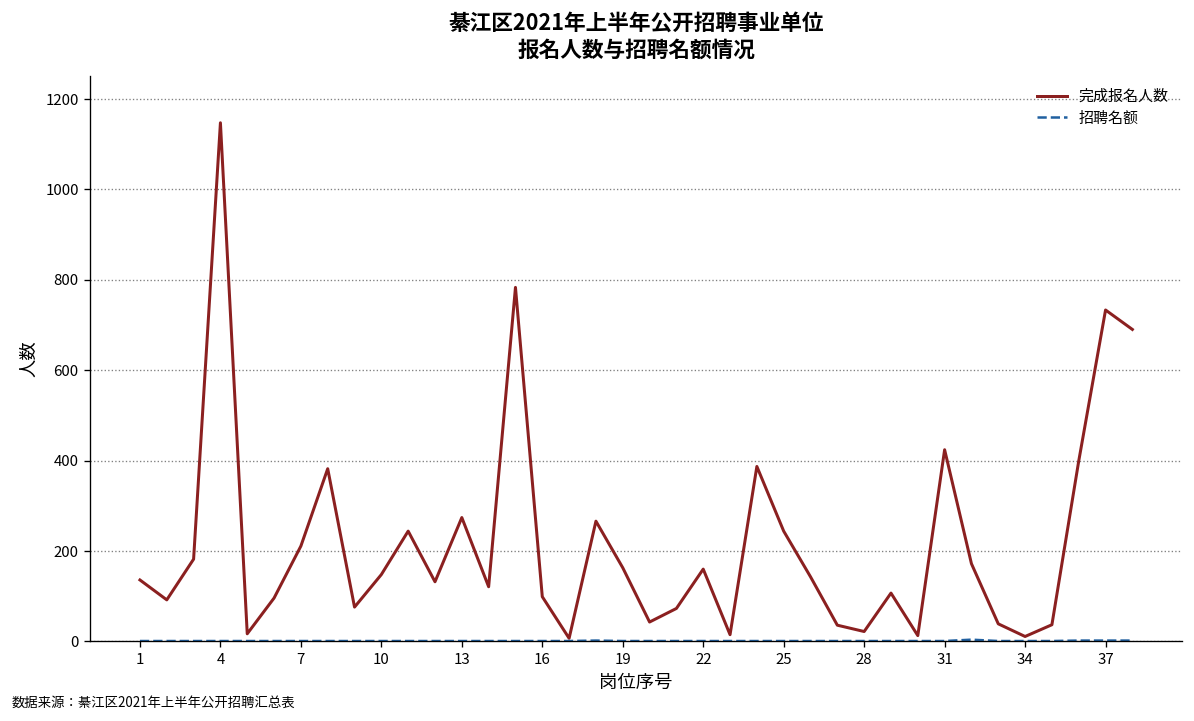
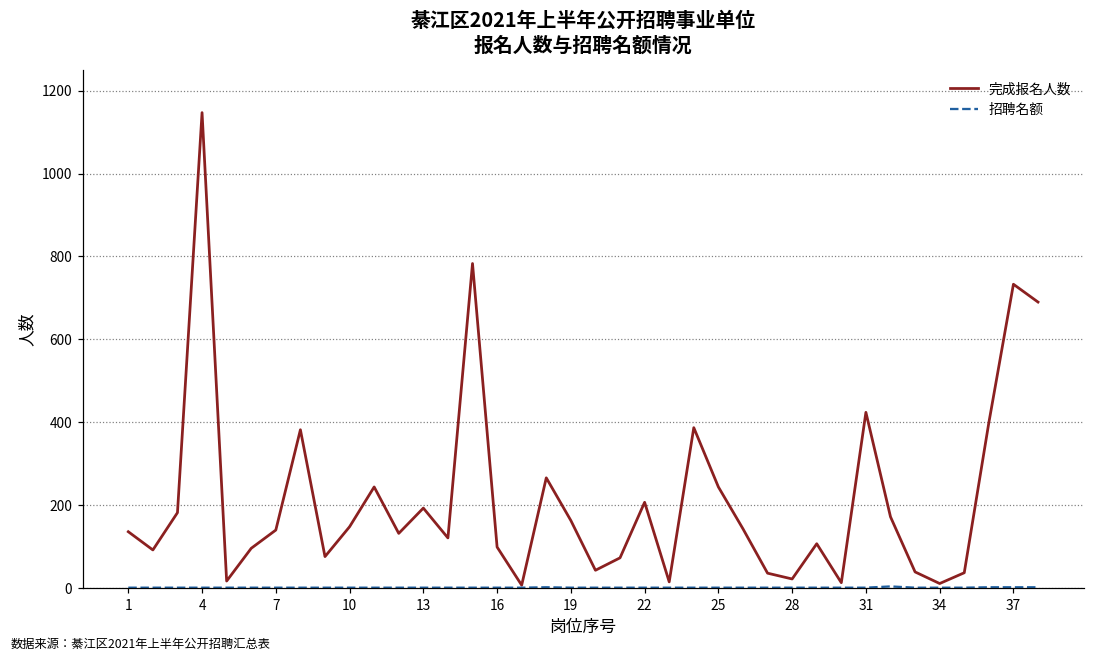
完成报名人数, 7: 210 -> 140
完成报名人数, 13: 270 -> 190
完成报名人数, 22: 160 -> 210
